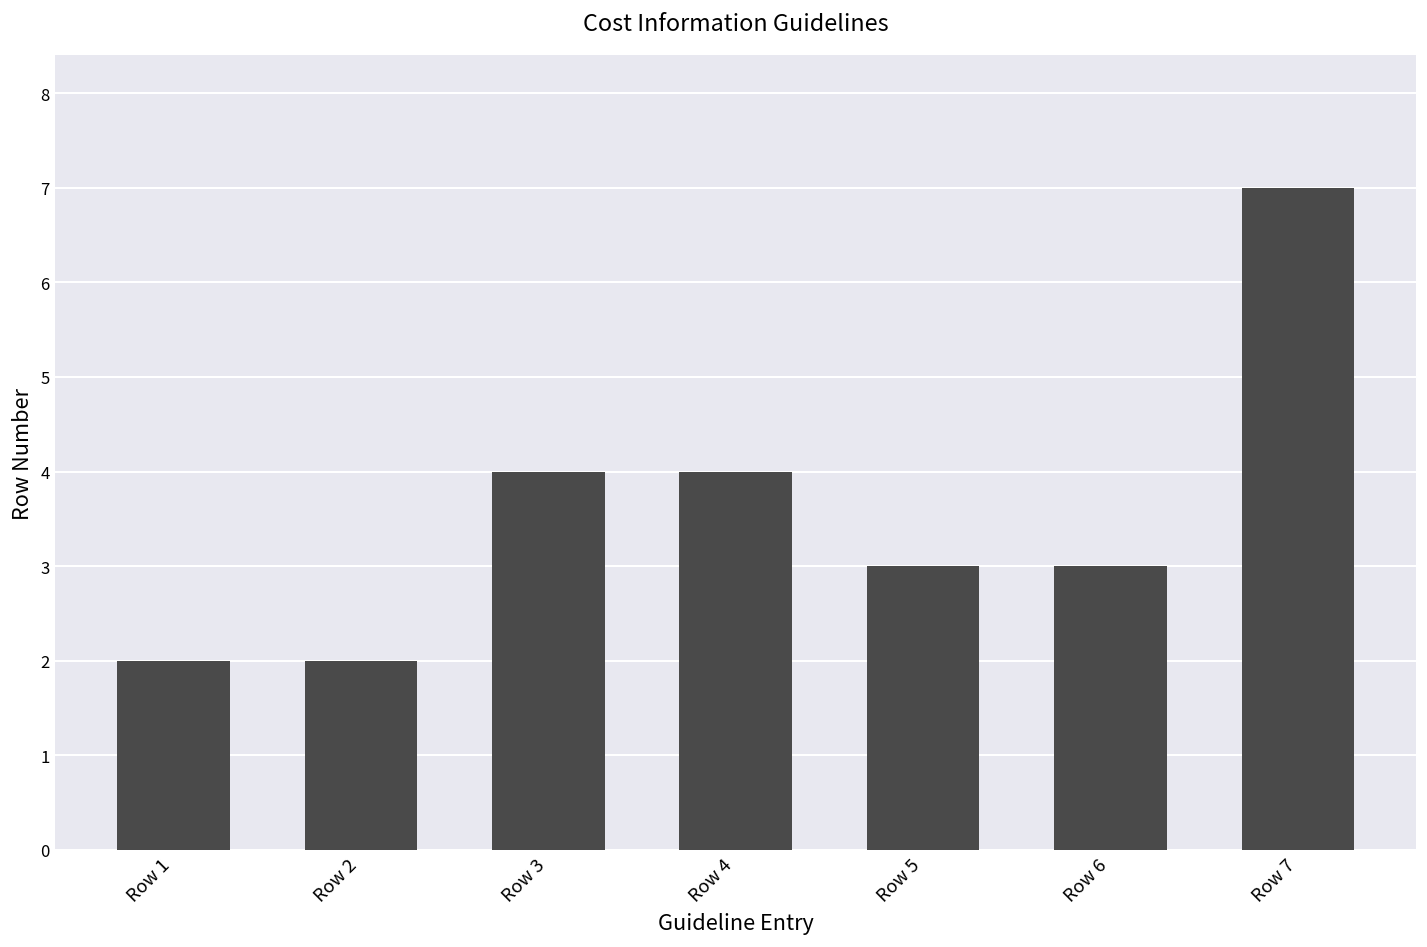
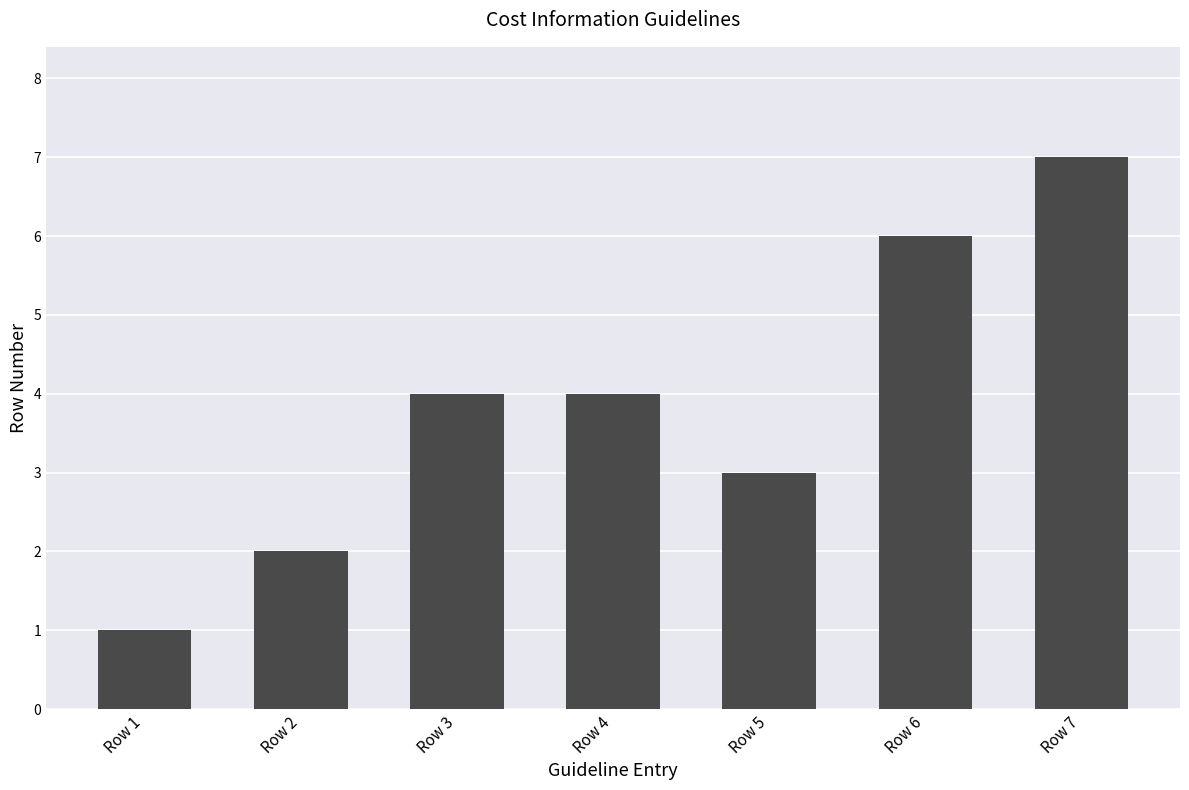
Row 1: 2 -> 1
Row 6: 3 -> 6
